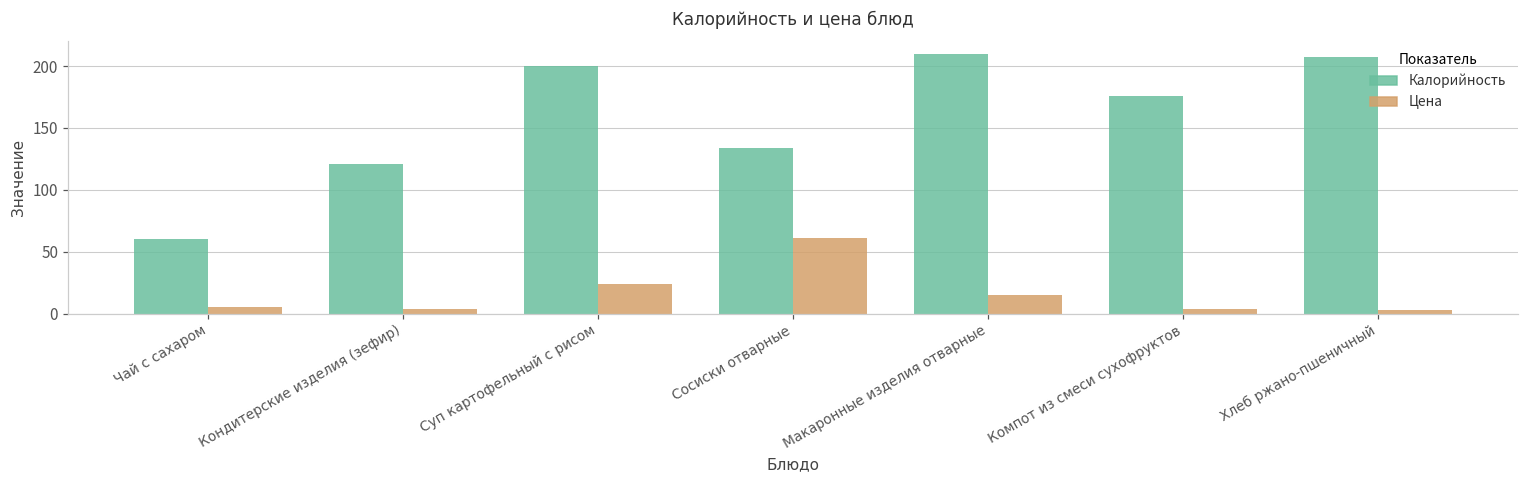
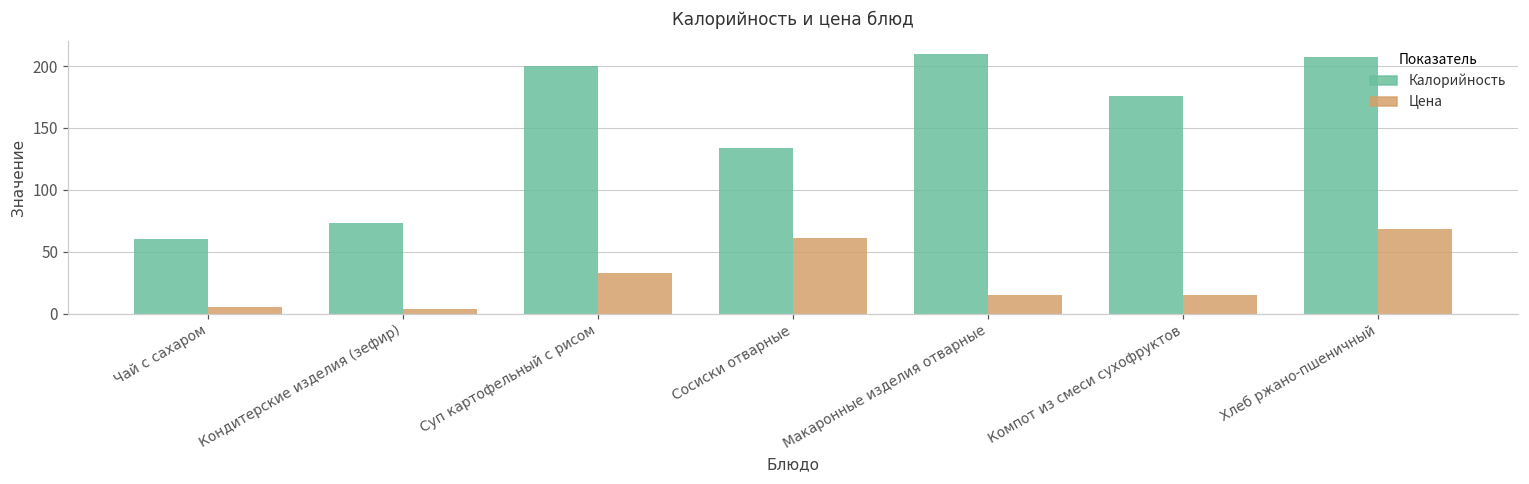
Калорийность, Кондитерские изделия (зефир): 121 -> 73
Цена, Суп картофельный с рисом: 24 -> 33
Цена, Компот из смеси сухофруктов: 4 -> 15
Цена, Хлеб ржано-пшеничный: 3 -> 68
